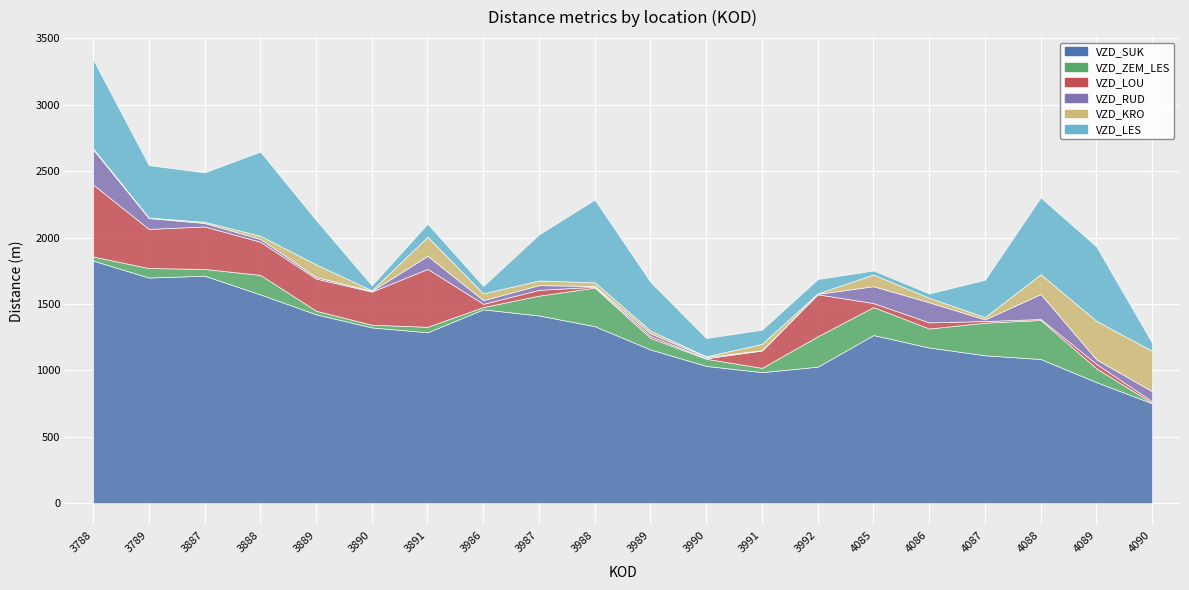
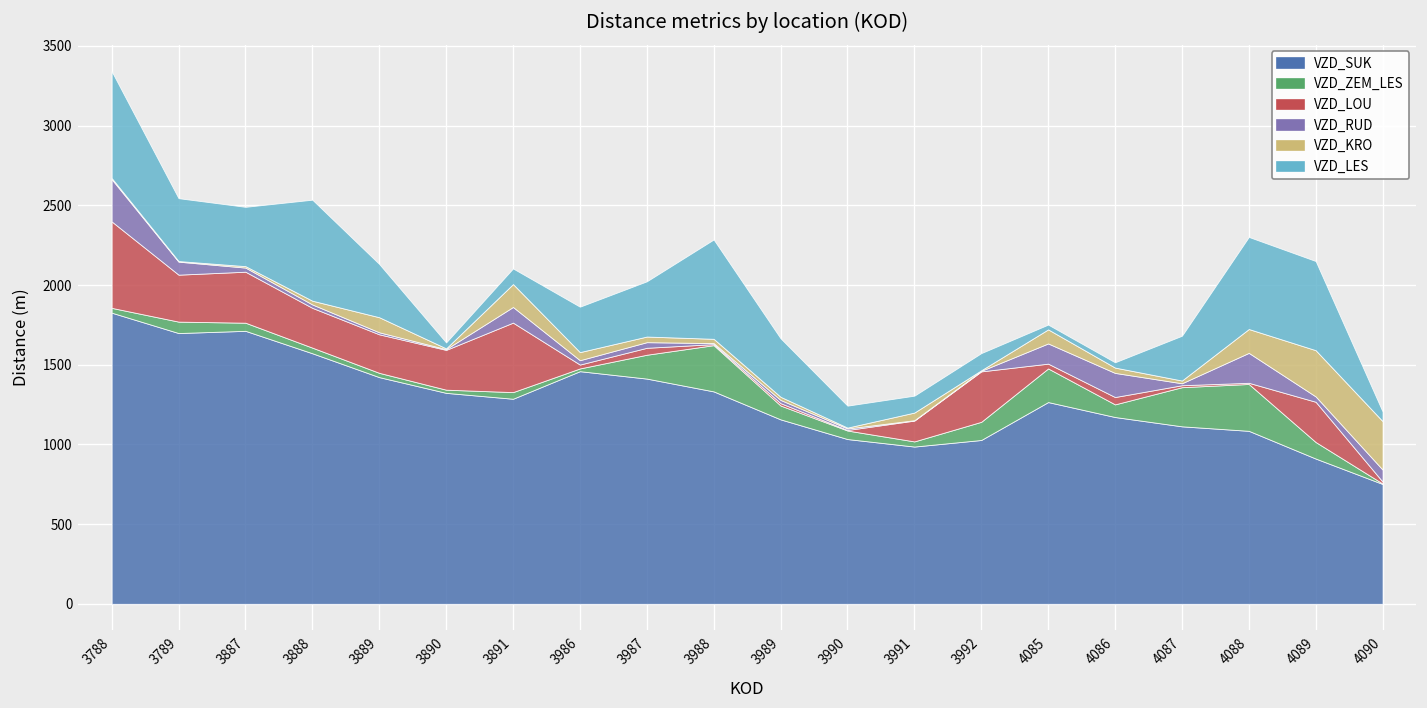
VZD_ZEM_LES, 3888: 150 -> 40
VZD_LES, 3986: 60 -> 290
VZD_ZEM_LES, 3992: 230 -> 110
VZD_ZEM_LES, 4086: 140 -> 80
VZD_LOU, 4089: 30 -> 250
